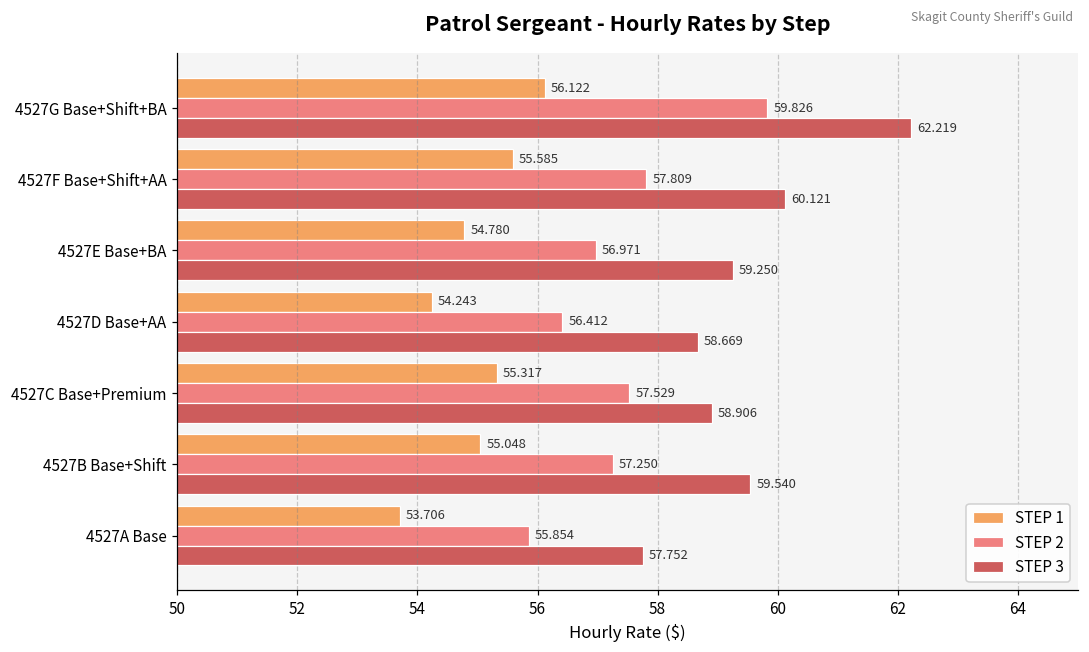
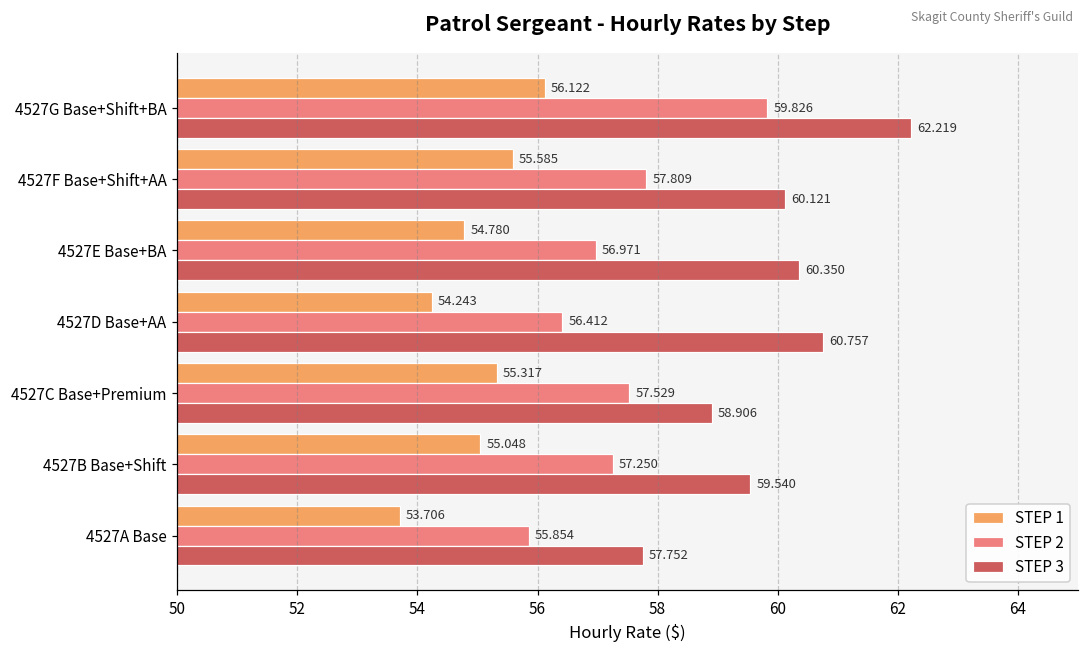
STEP 3, 4527E Base+BA: 59.250 -> 60.350
STEP 3, 4527D Base+AA: 58.669 -> 60.757
